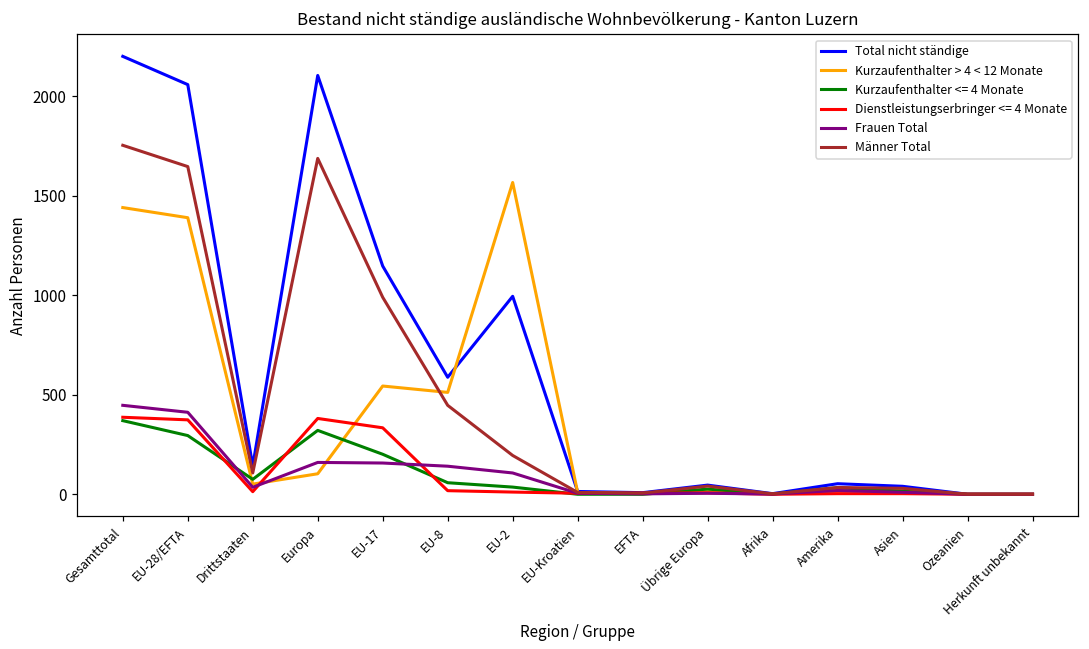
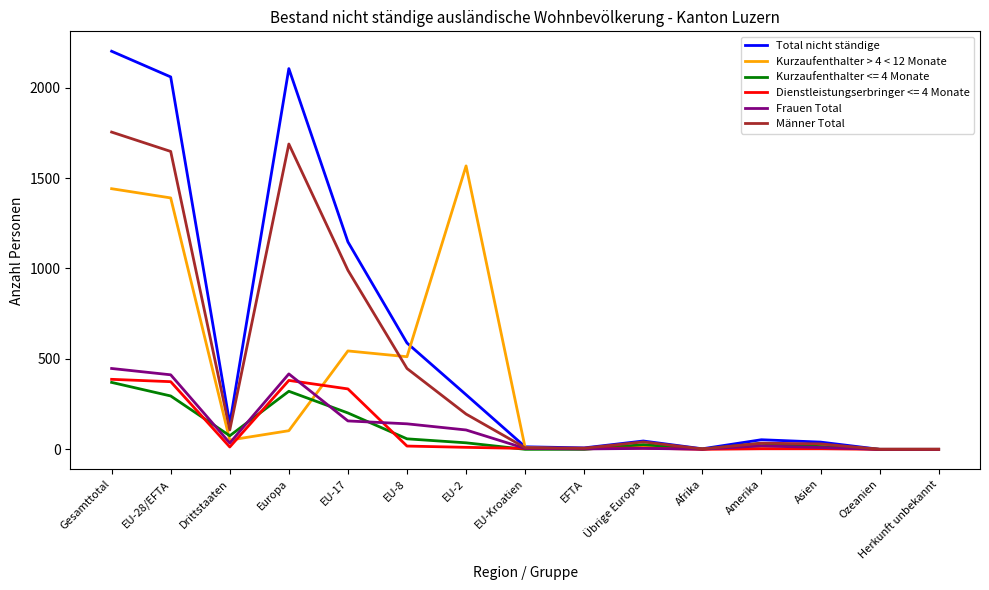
Frauen Total, Europa: 160 -> 420
Total nicht ständige, EU-2: 1000 -> 300
